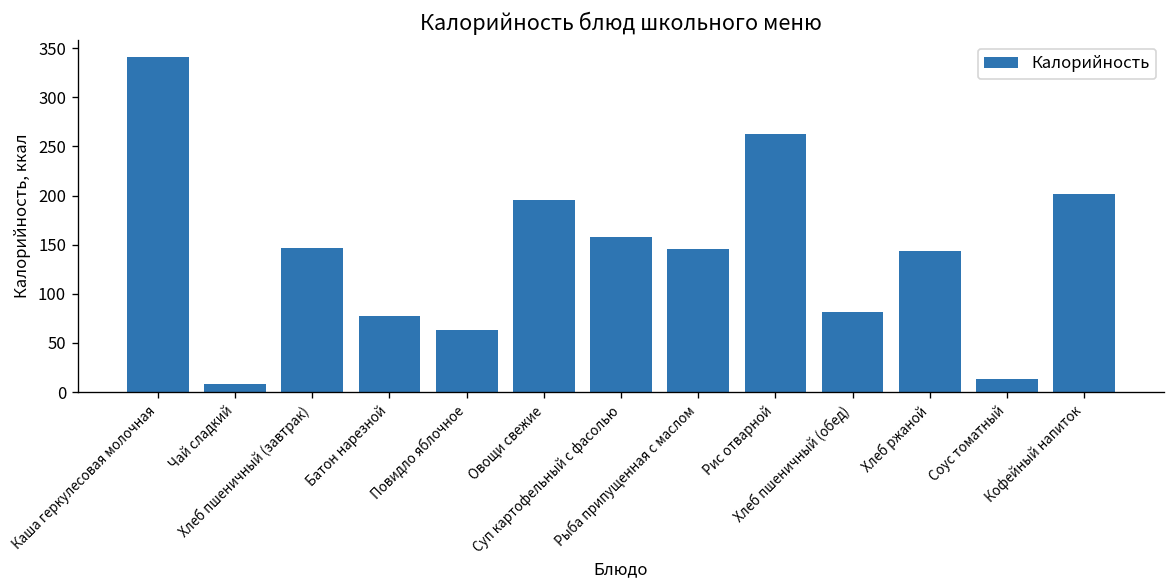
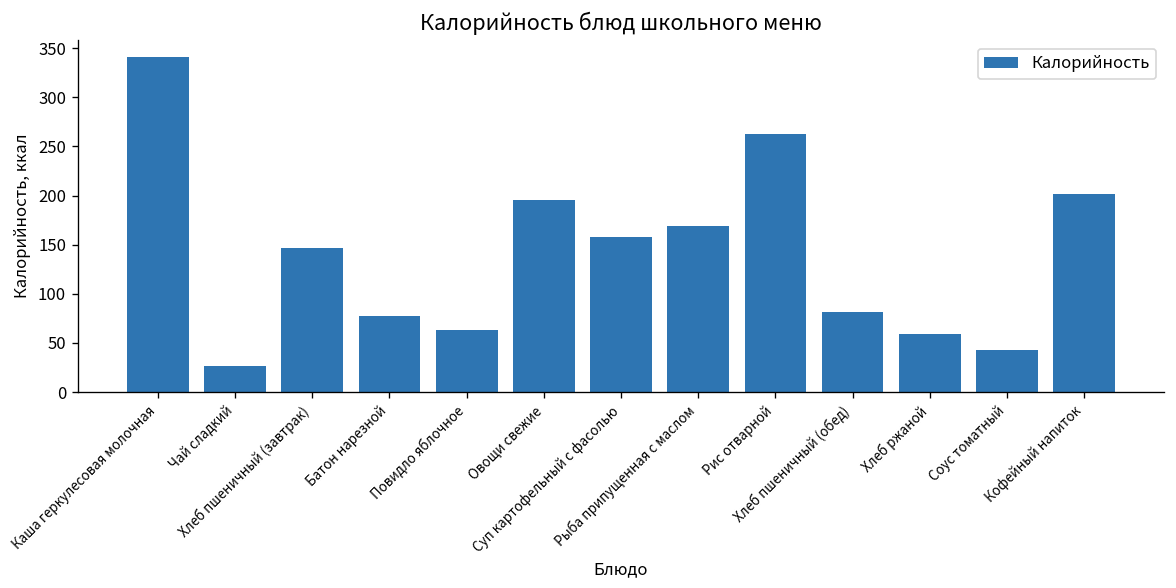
Чай сладкий: 10 -> 30
Рыба припущенная с маслом: 150 -> 170
Хлеб ржаной: 140 -> 60
Соус томатный: 10 -> 40
